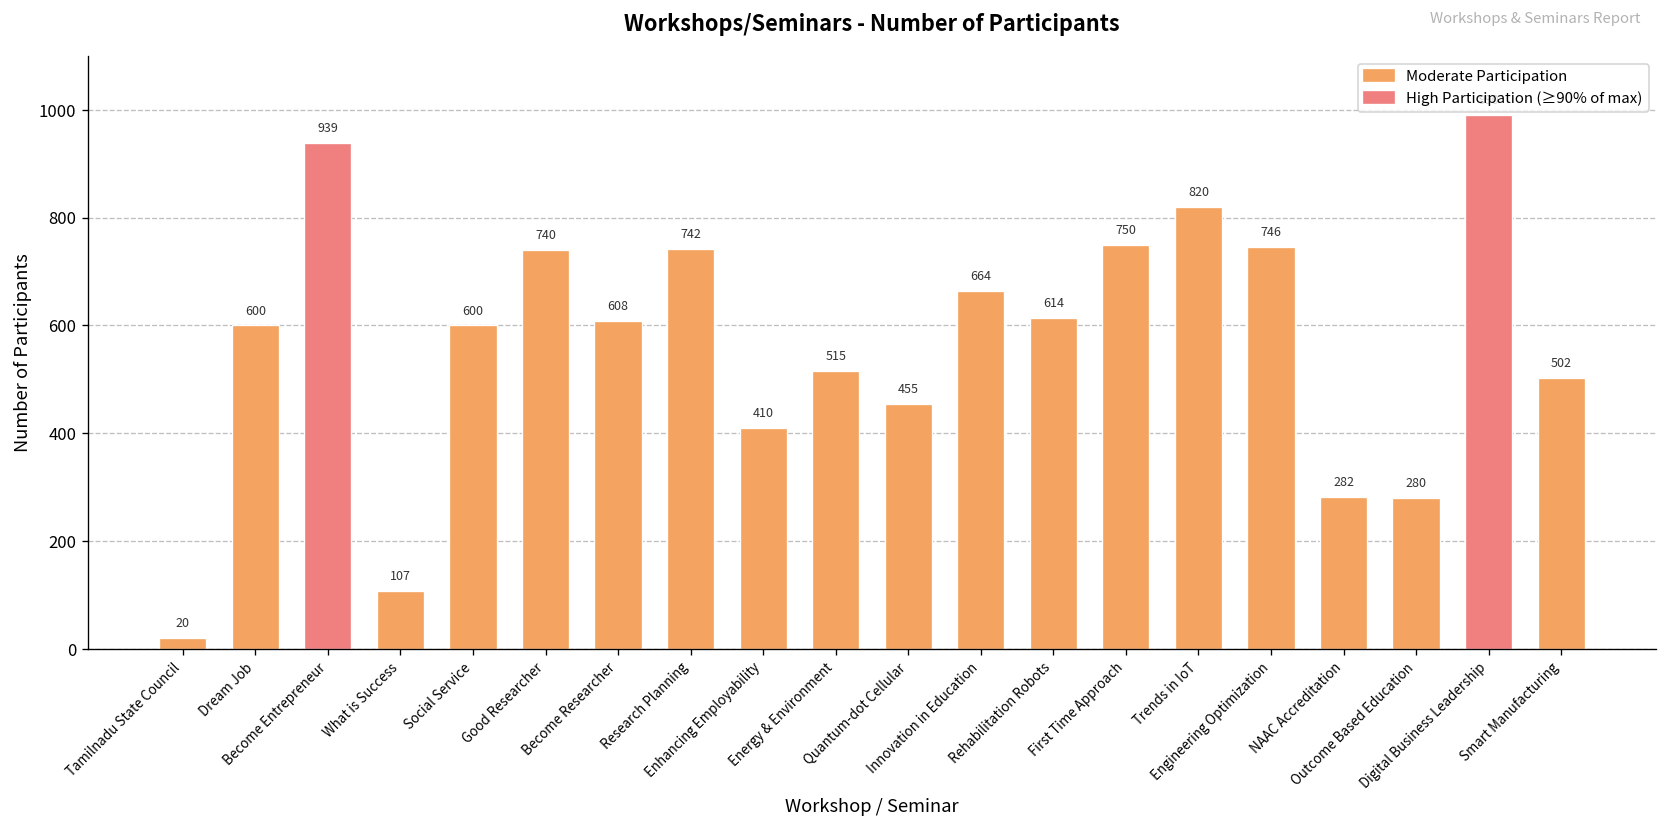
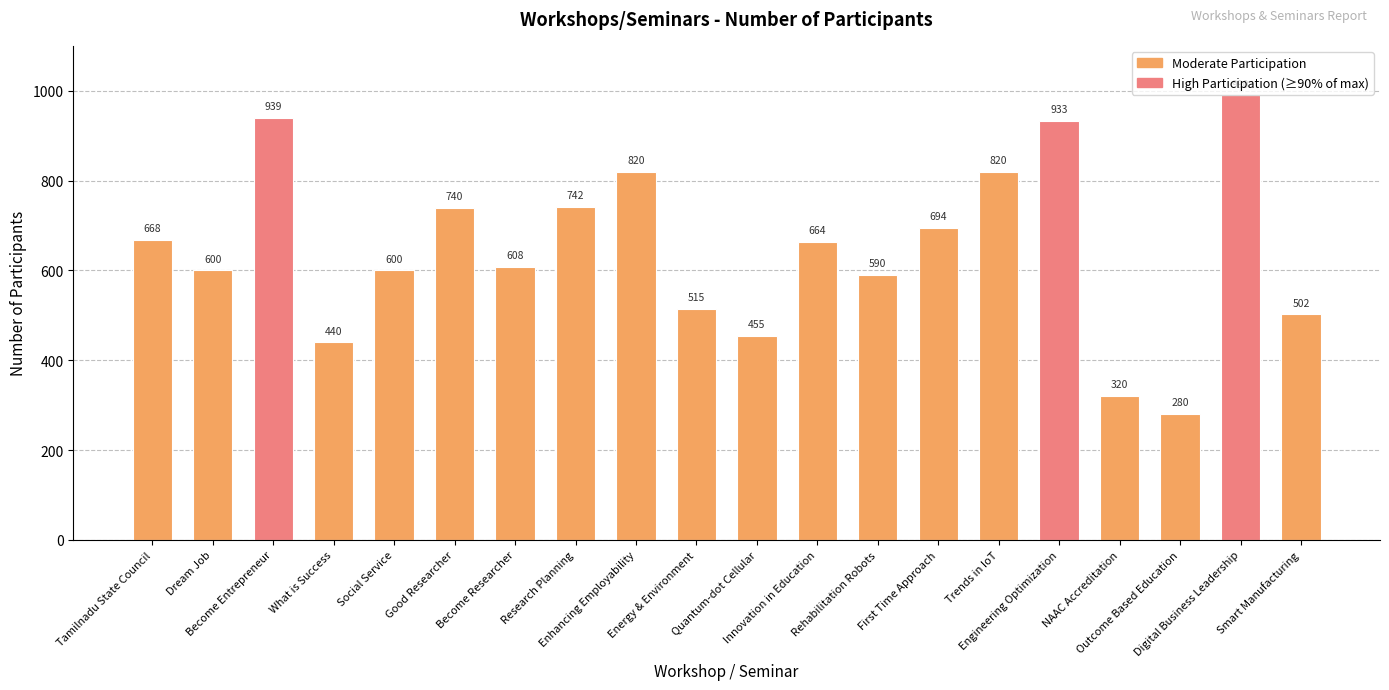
Tamilnadu State Council: 20 -> 668
What is Success: 107 -> 440
Enhancing Employability: 410 -> 820
Rehabilitation Robots: 614 -> 590
First Time Approach: 750 -> 694
Engineering Optimization: 746 -> 933
NAAC Accreditation: 282 -> 320
